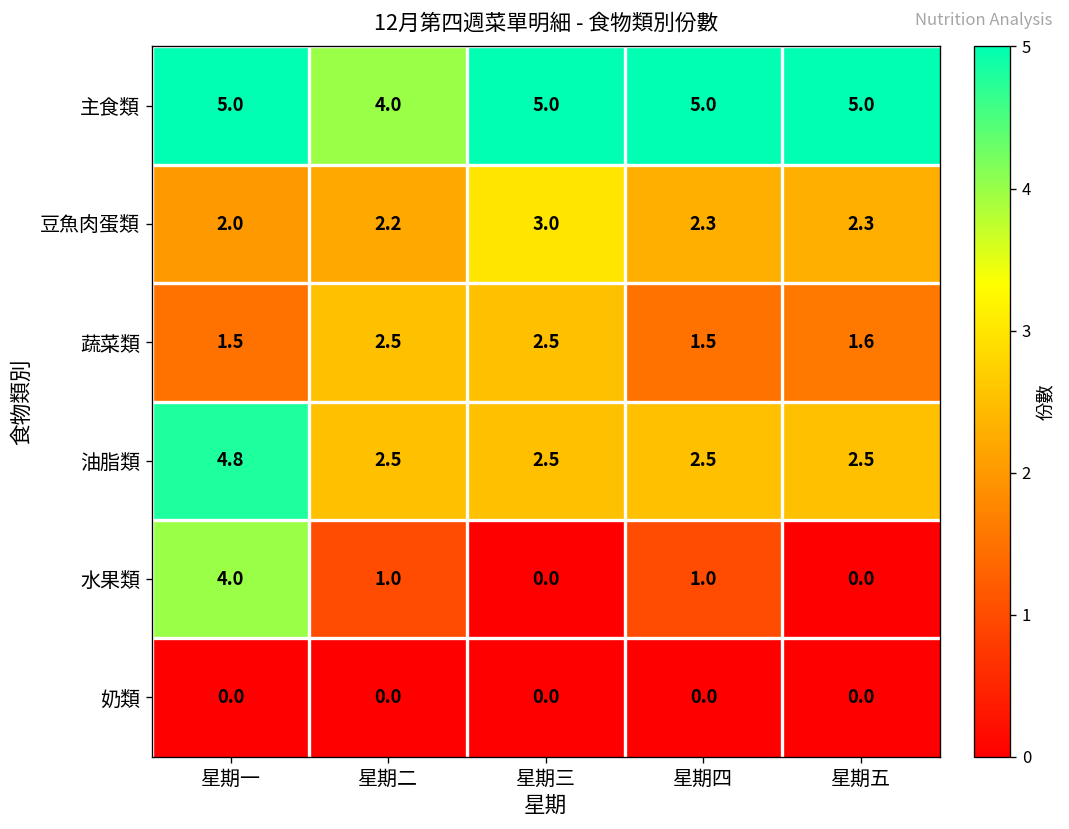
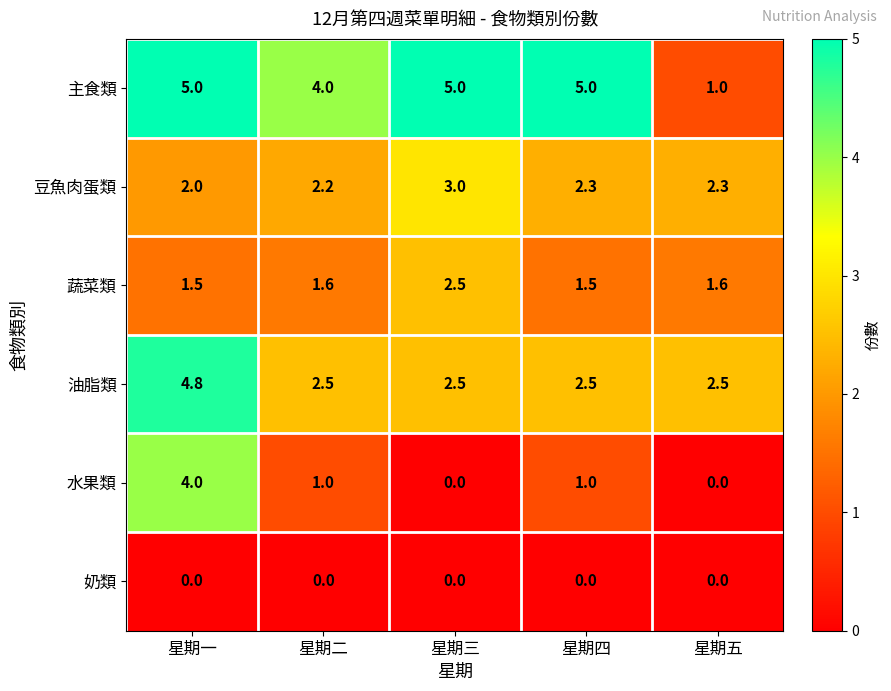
主食類, 星期五: 5.0 -> 1.0
蔬菜類, 星期二: 2.5 -> 1.6
